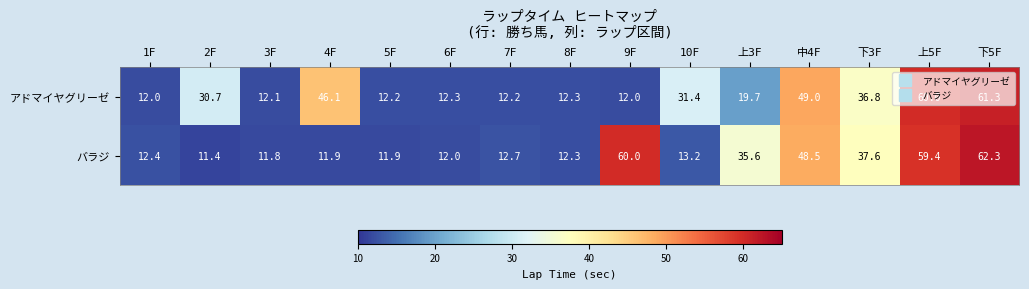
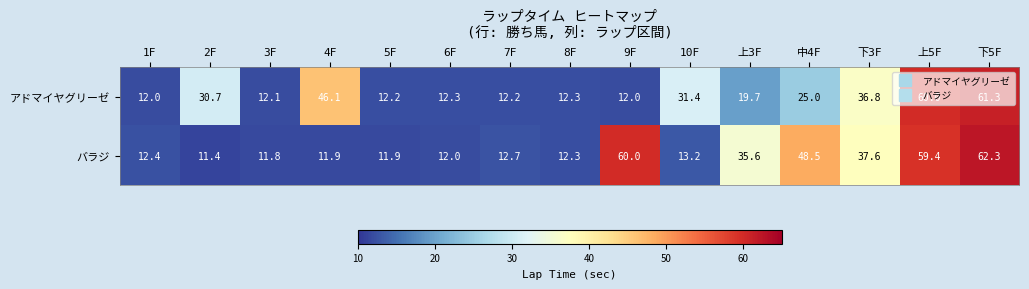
アドマイヤグリーゼ, 中4F: 49.0 -> 25.0
